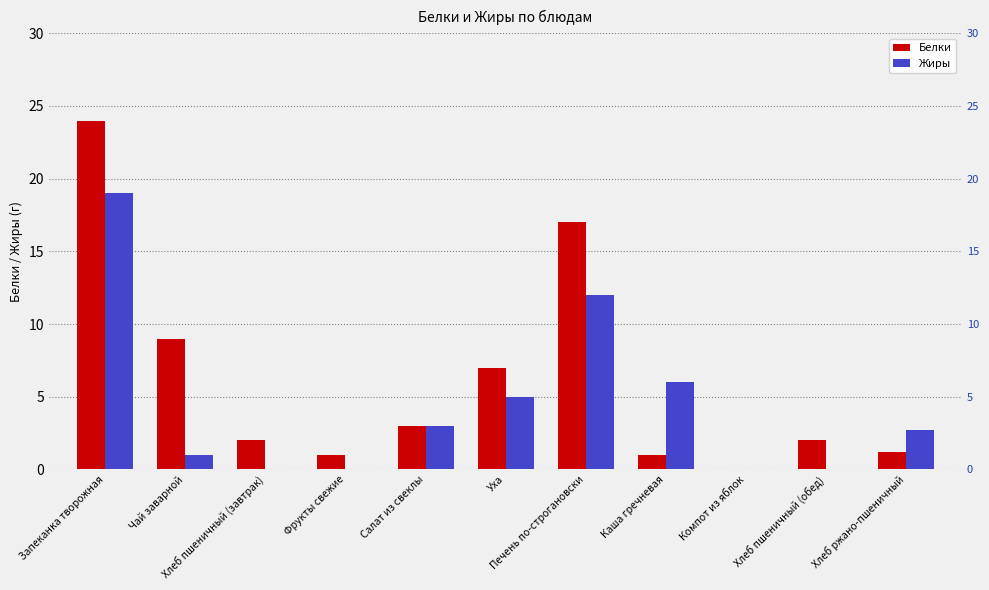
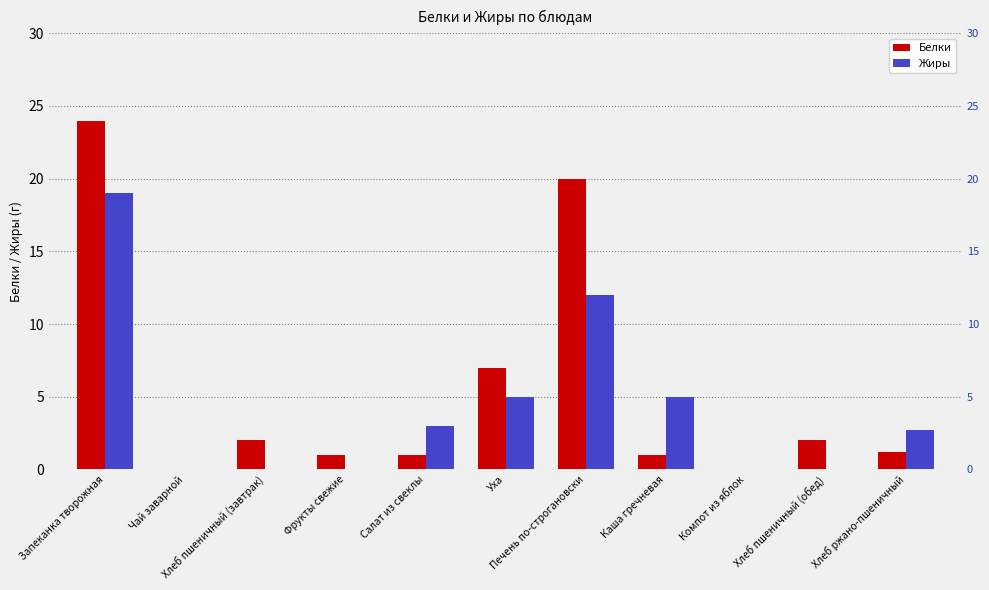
Белки, Чай заварной: 9 -> 0
Жиры, Чай заварной: 1 -> 0
Белки, Салат из свеклы: 3 -> 1
Белки, Печень по-строгановски: 17 -> 20
Жиры, Каша гречневая: 6 -> 5
